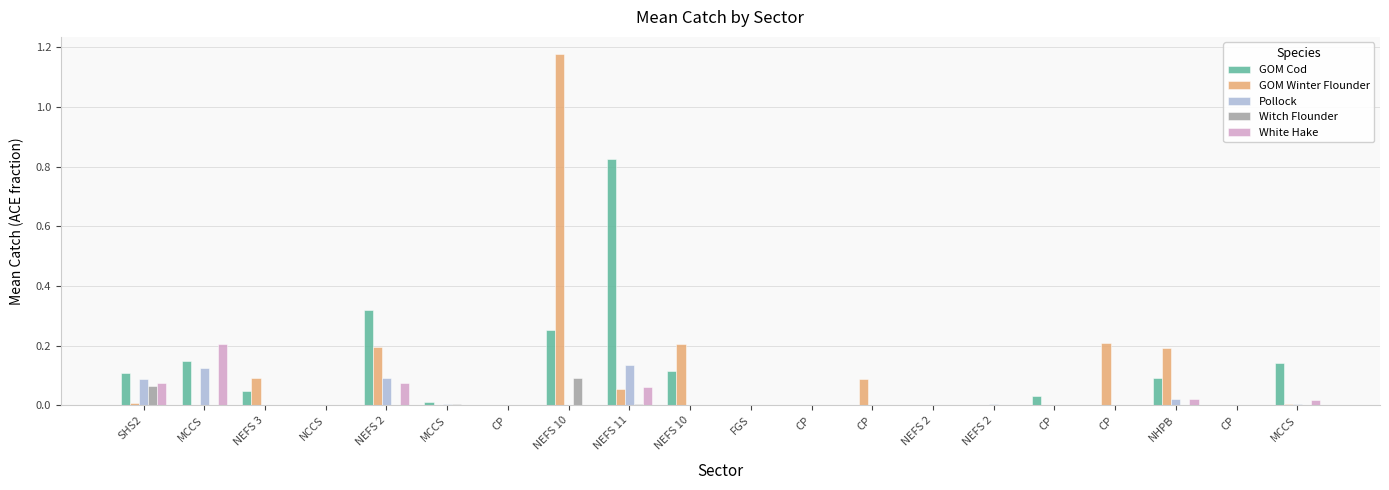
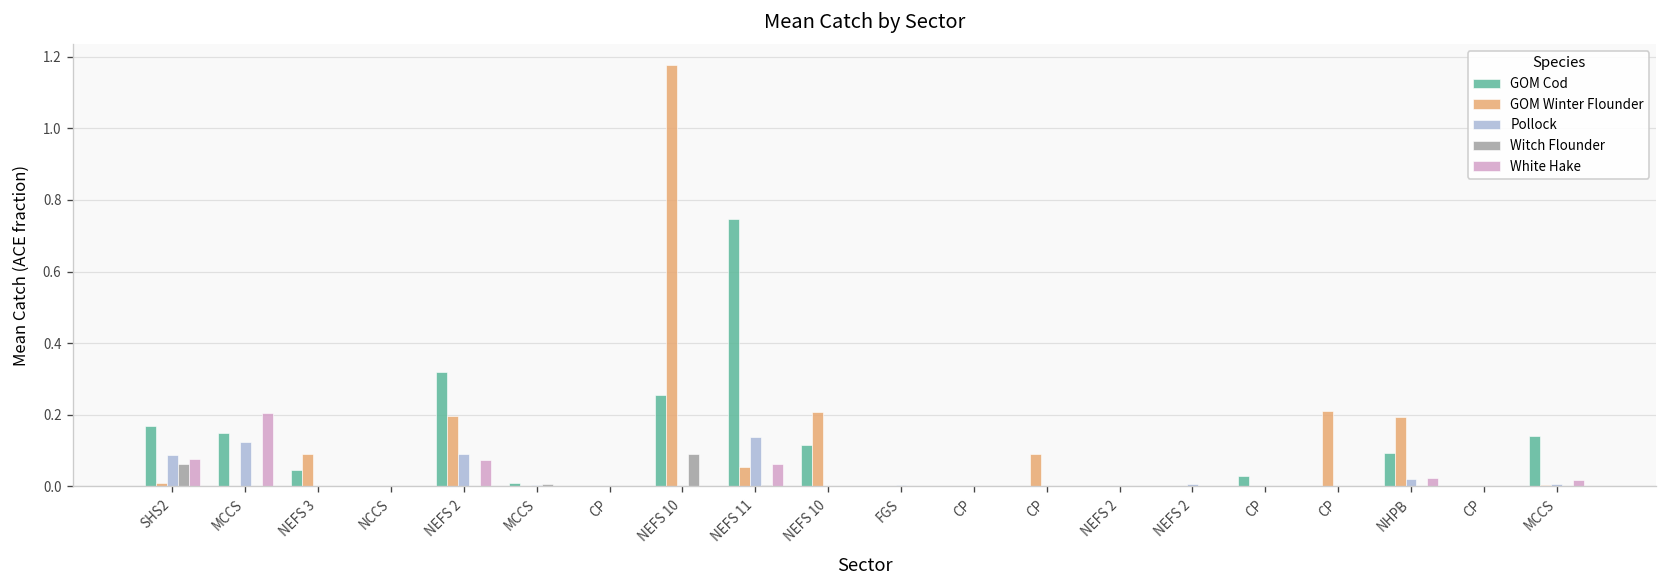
GOM Cod, SHS2: 0.11 -> 0.17
GOM Cod, NEFS 11: 0.83 -> 0.75
